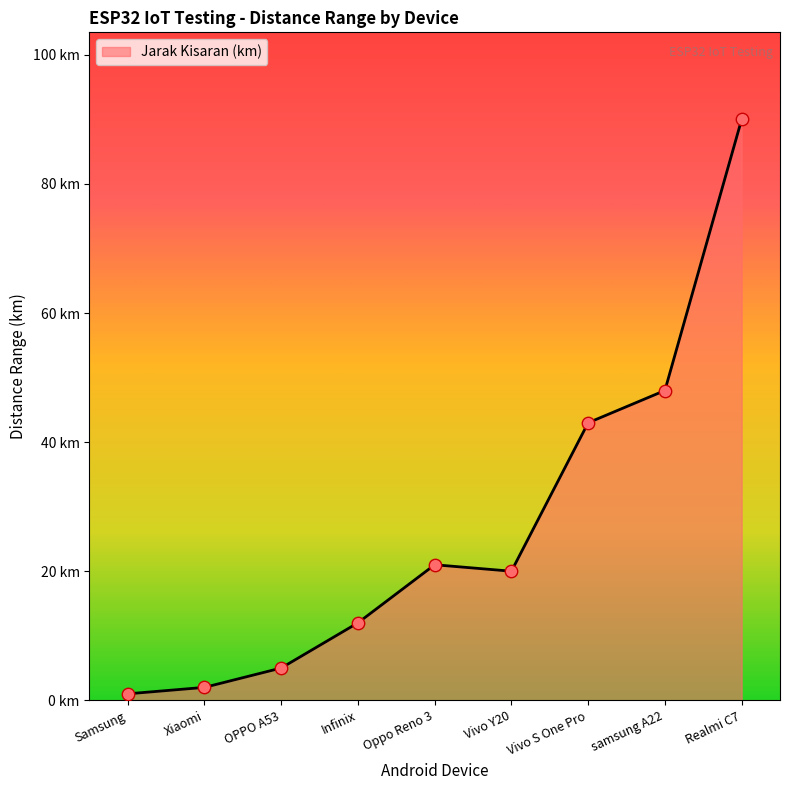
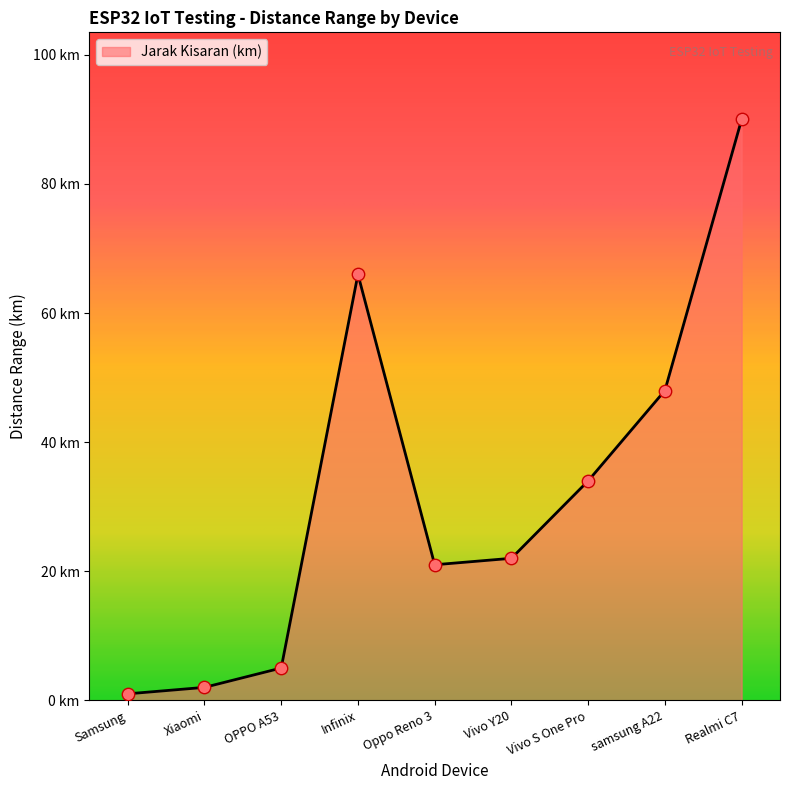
Infinix: 12 km -> 66 km
Vivo Y20: 20 km -> 22 km
Vivo S One Pro: 43 km -> 34 km
